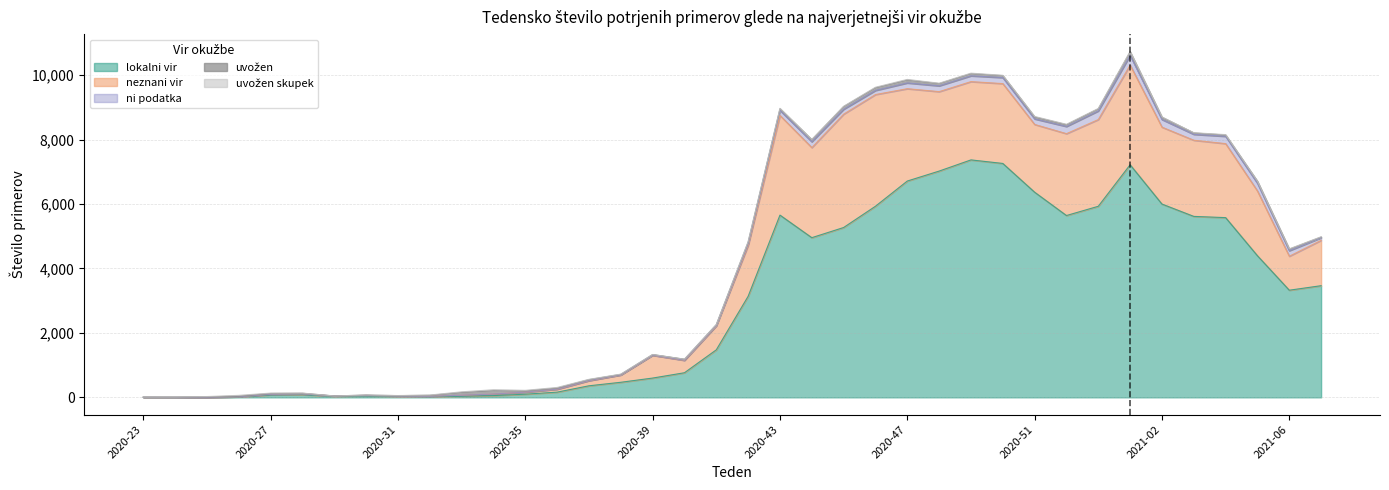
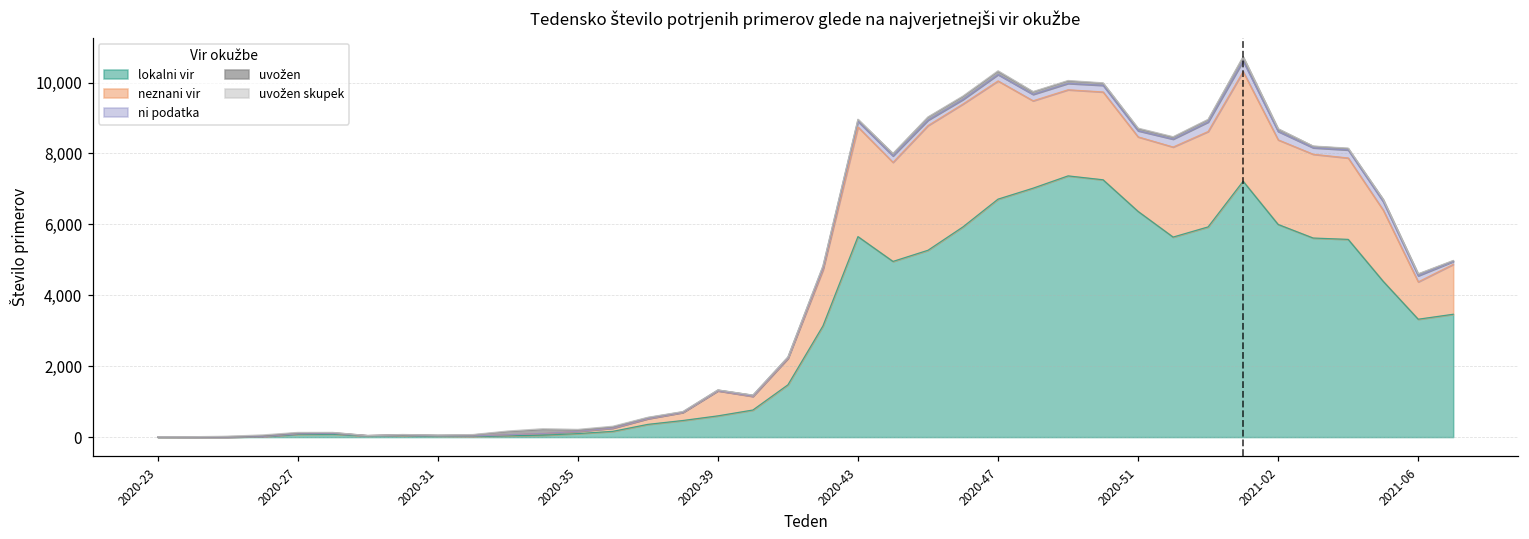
neznani vir, 2020-47: 2,900 -> 3,300
